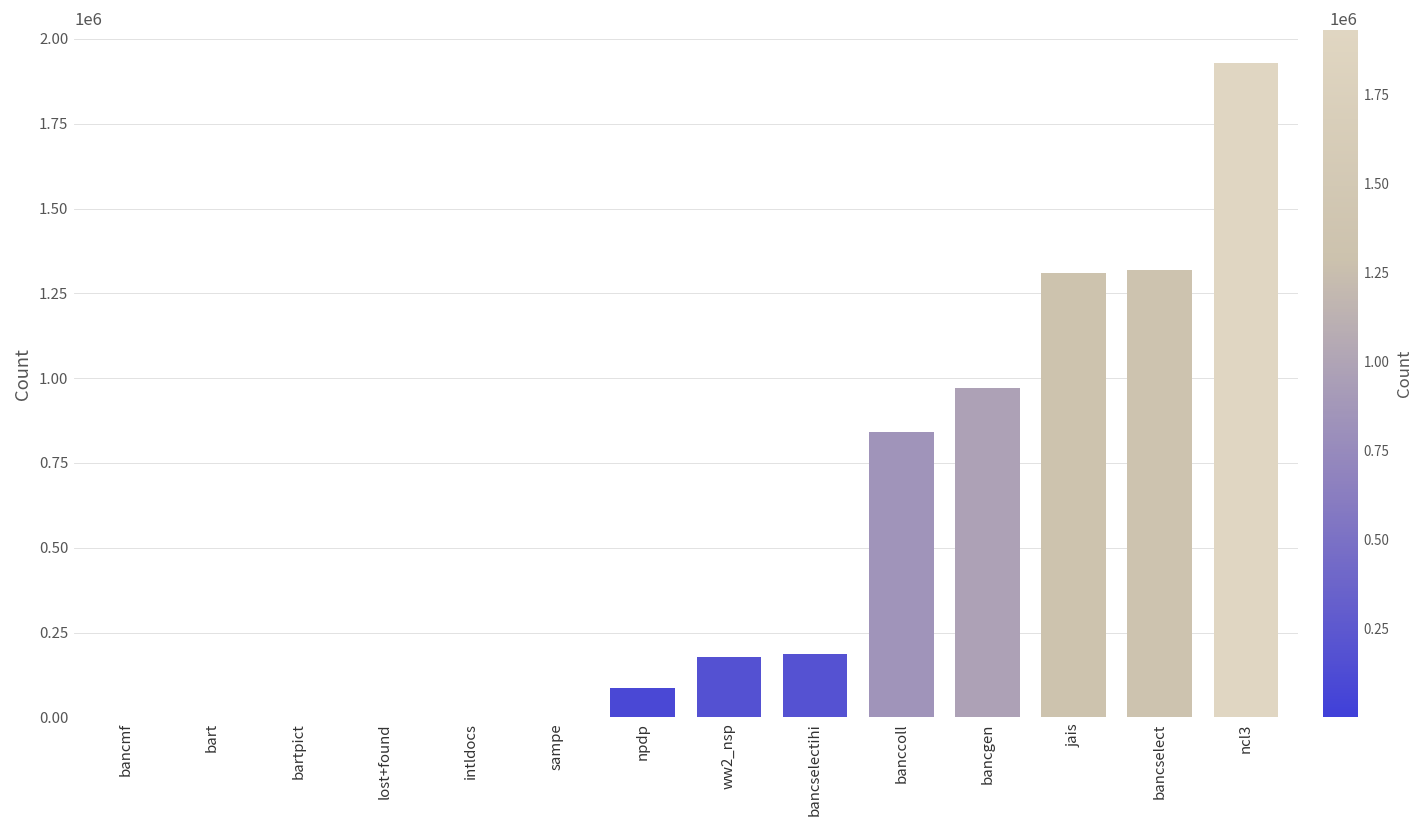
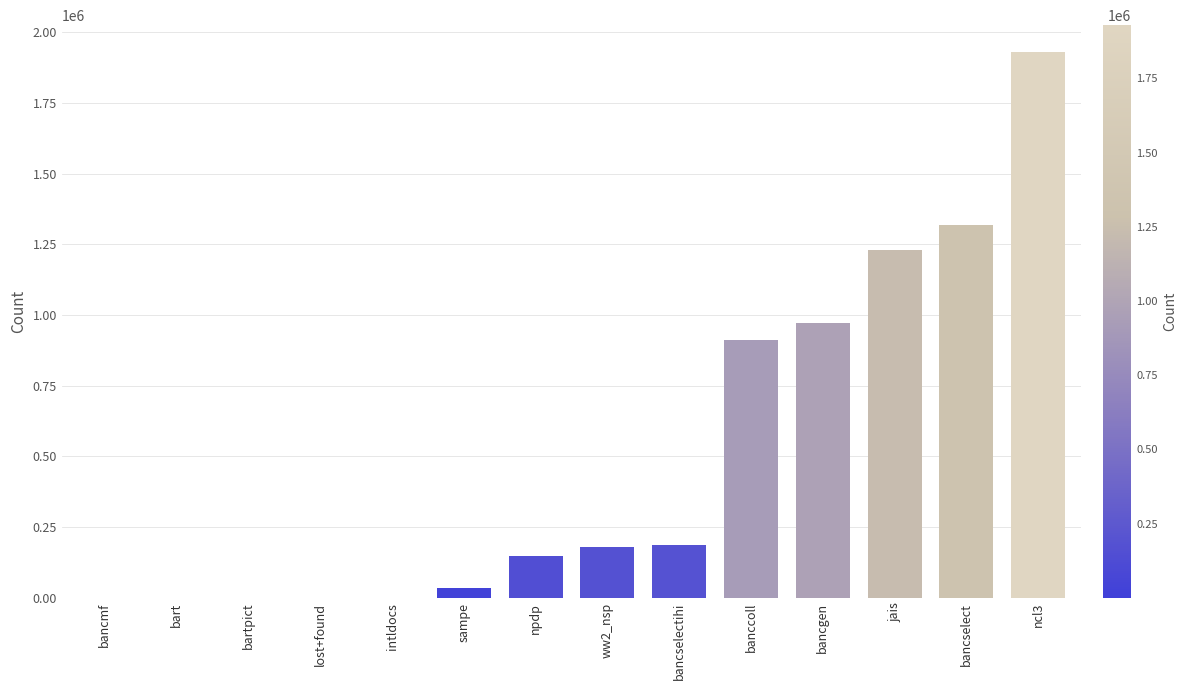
sampe: 0 -> 40000
npdp: 90000 -> 150000
banccoll: 840000 -> 910000
jais: 1310000 -> 1230000
